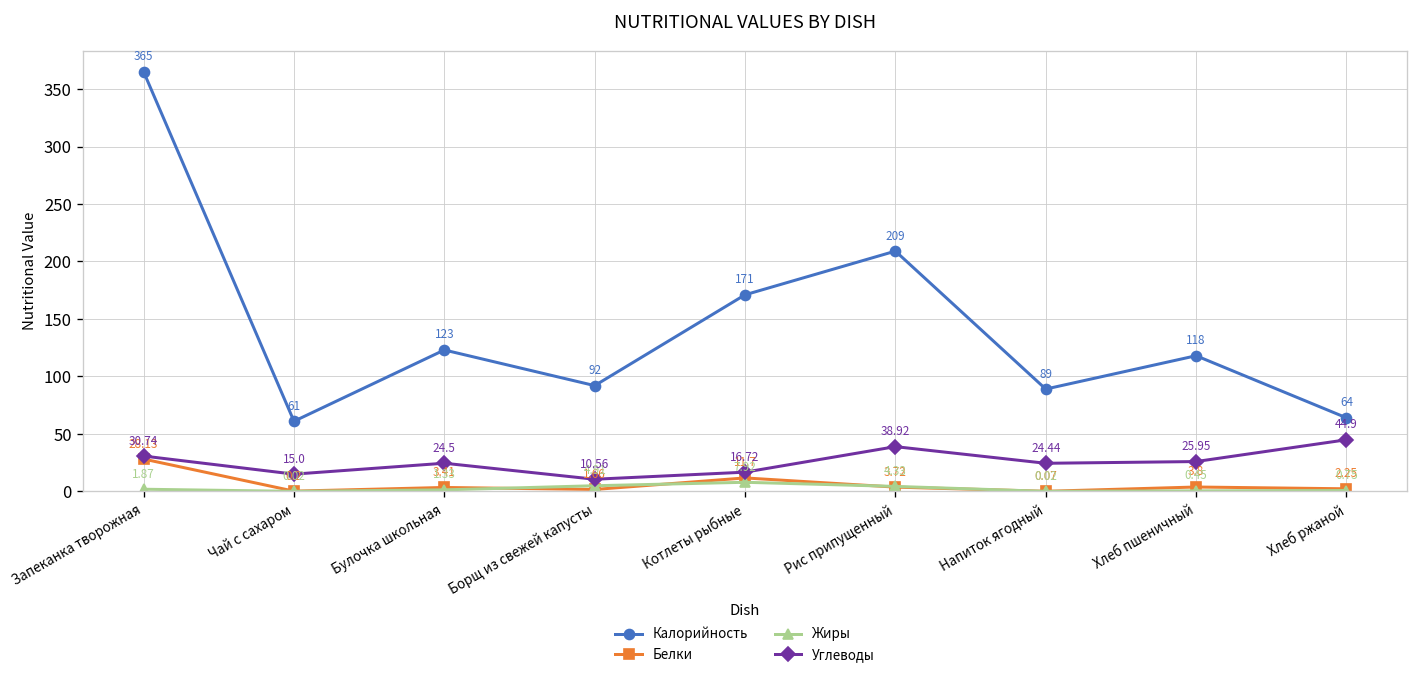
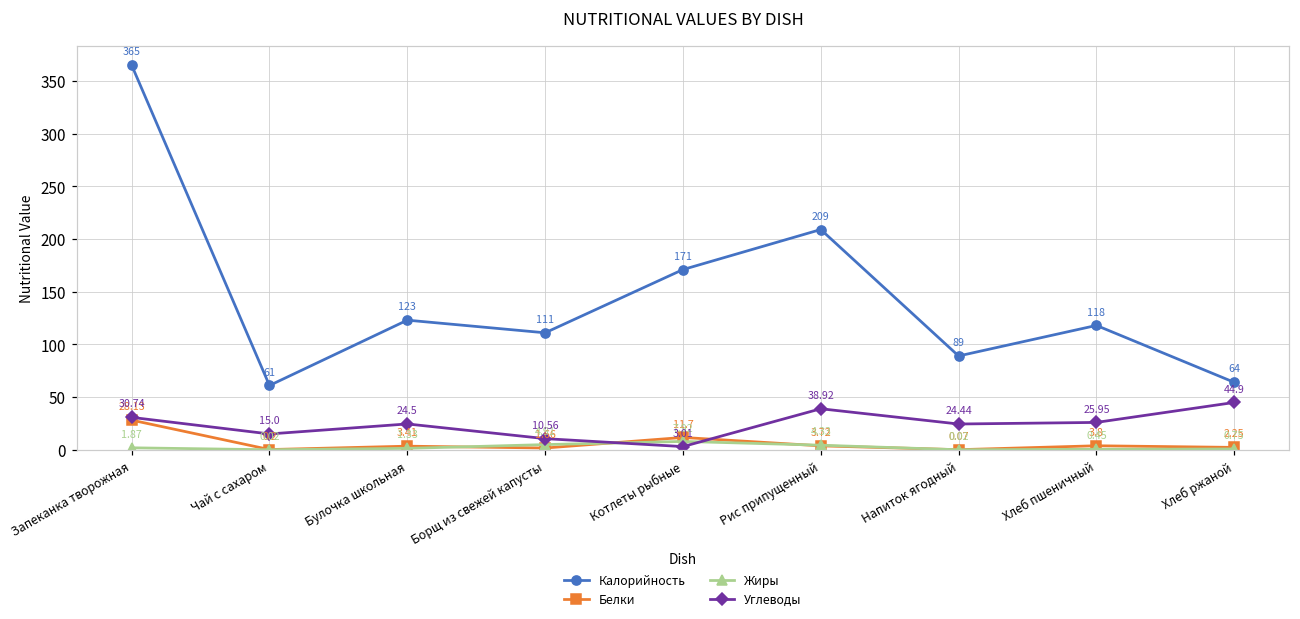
Калорийность, Борщ из свежей капусты: 92 -> 111
Углеводы, Котлеты рыбные: 16.72 -> 3.01
